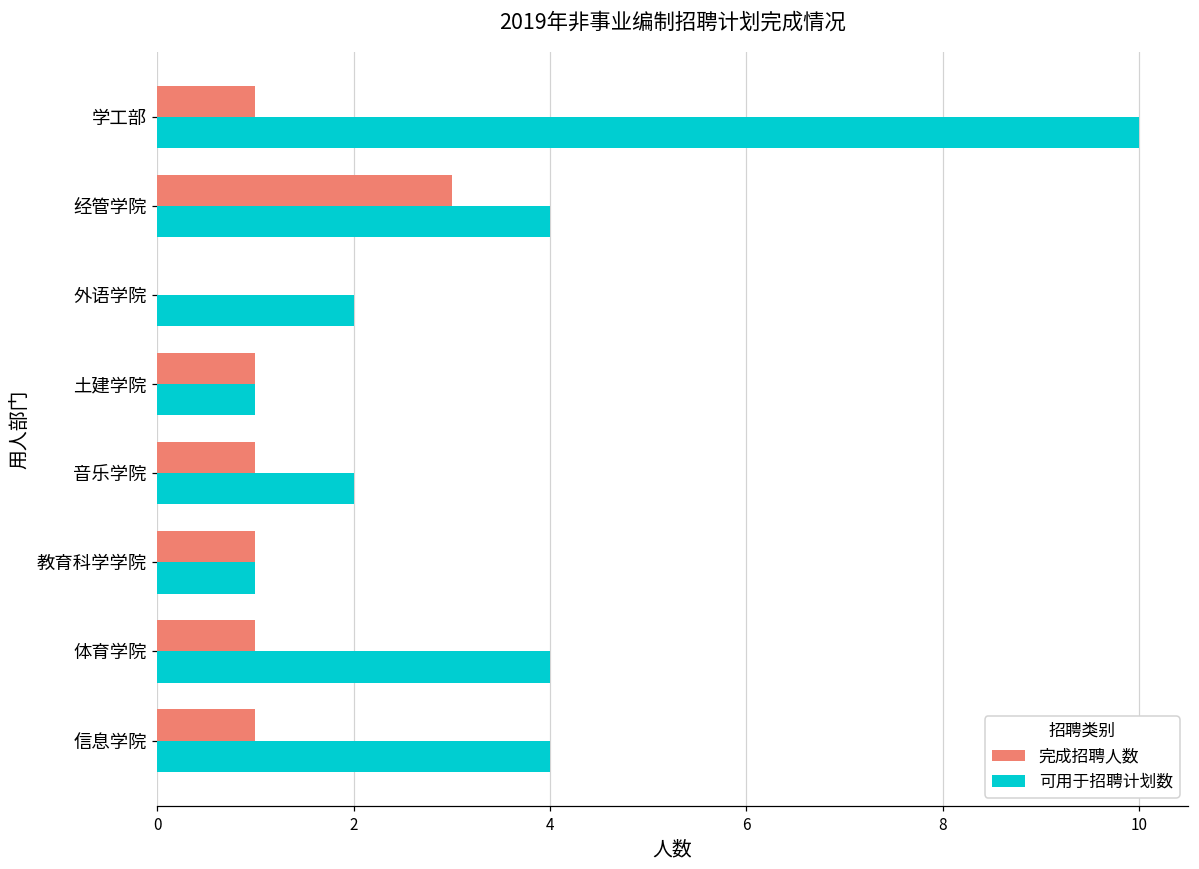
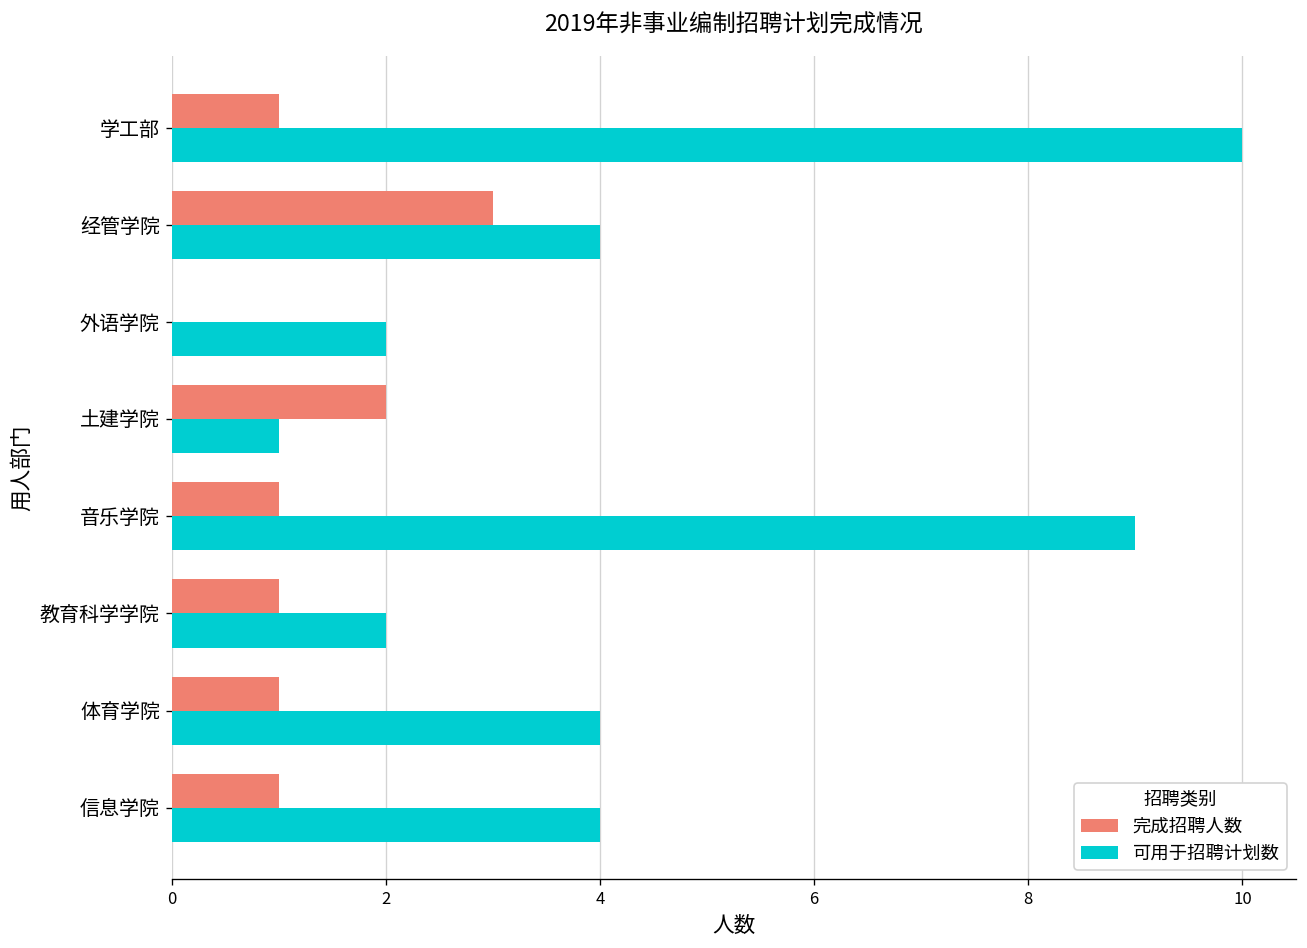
完成招聘人数, 土建学院: 1 -> 2
可用于招聘计划数, 音乐学院: 2 -> 9
可用于招聘计划数, 教育科学学院: 1 -> 2
